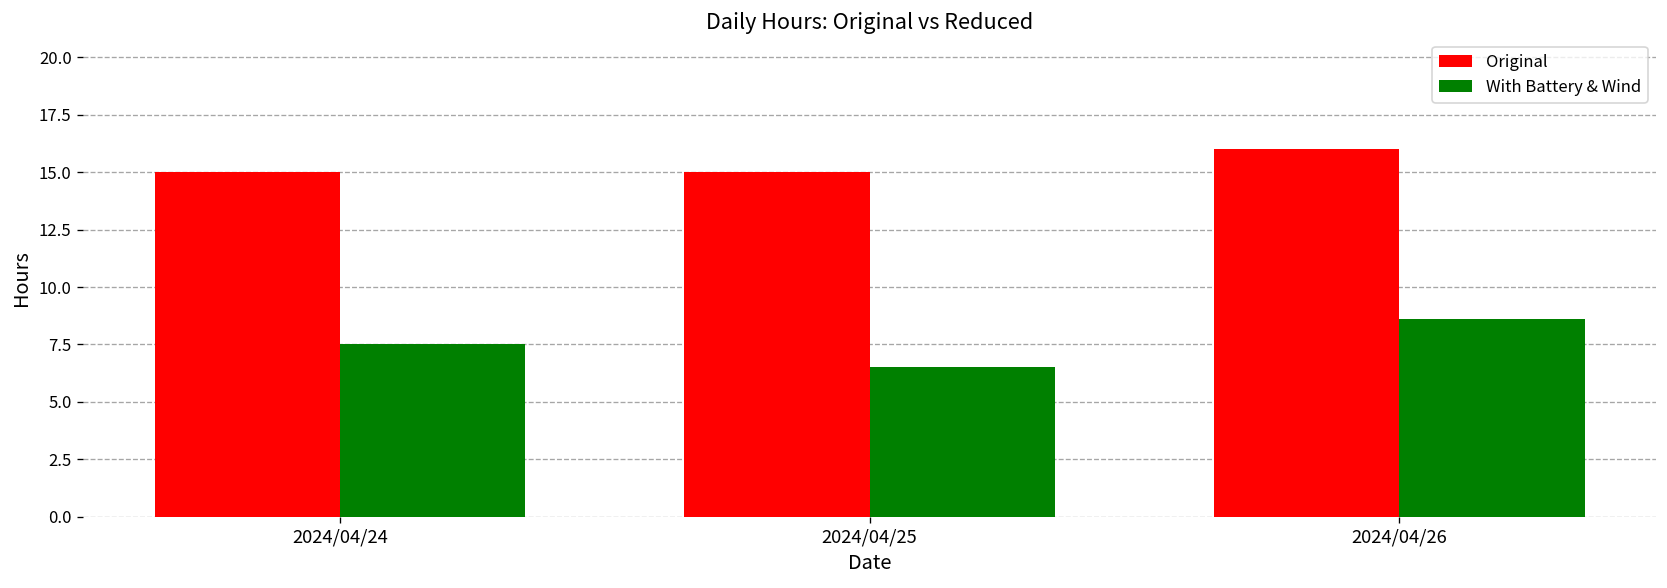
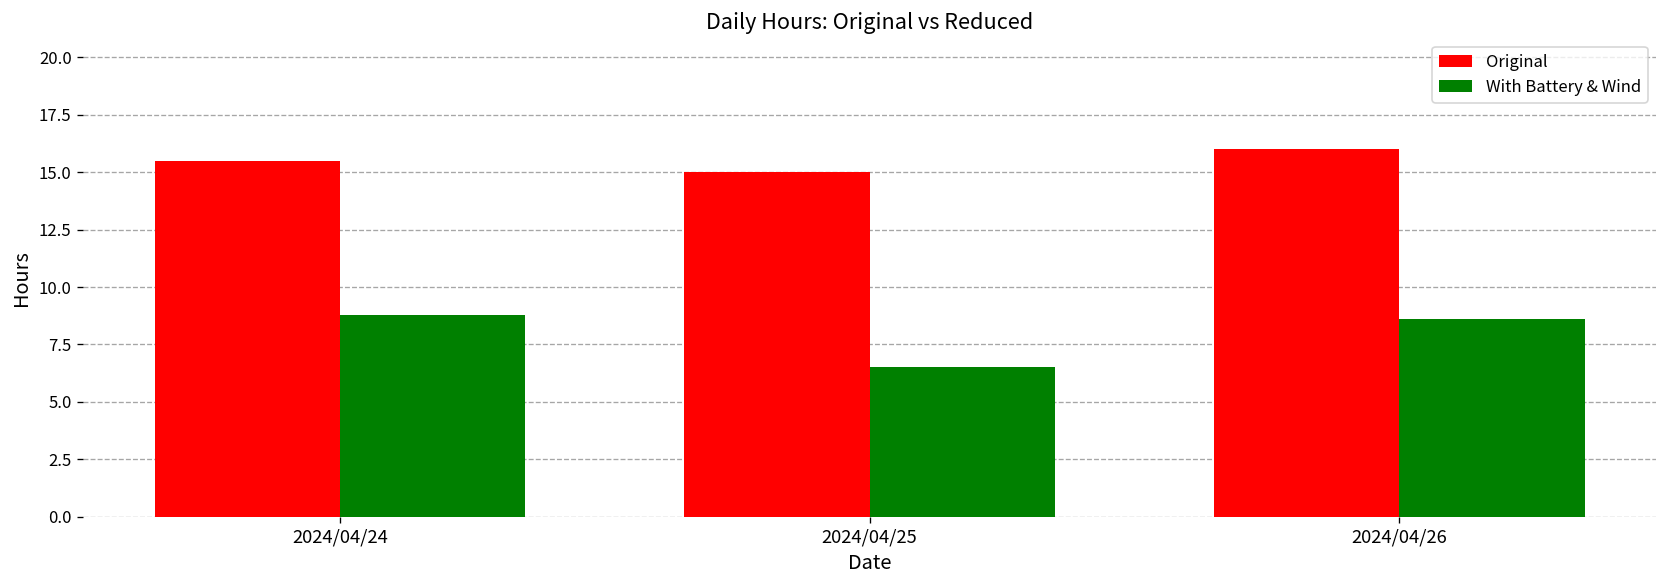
Original, 2024/04/24: 15.0 -> 15.5
With Battery & Wind, 2024/04/24: 7.5 -> 8.8
